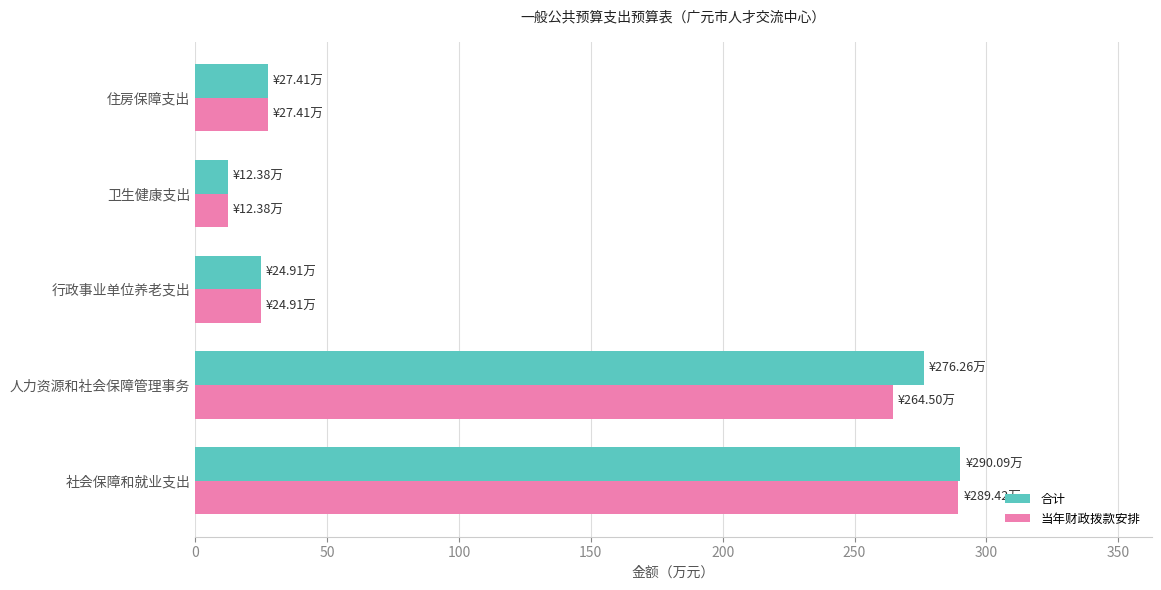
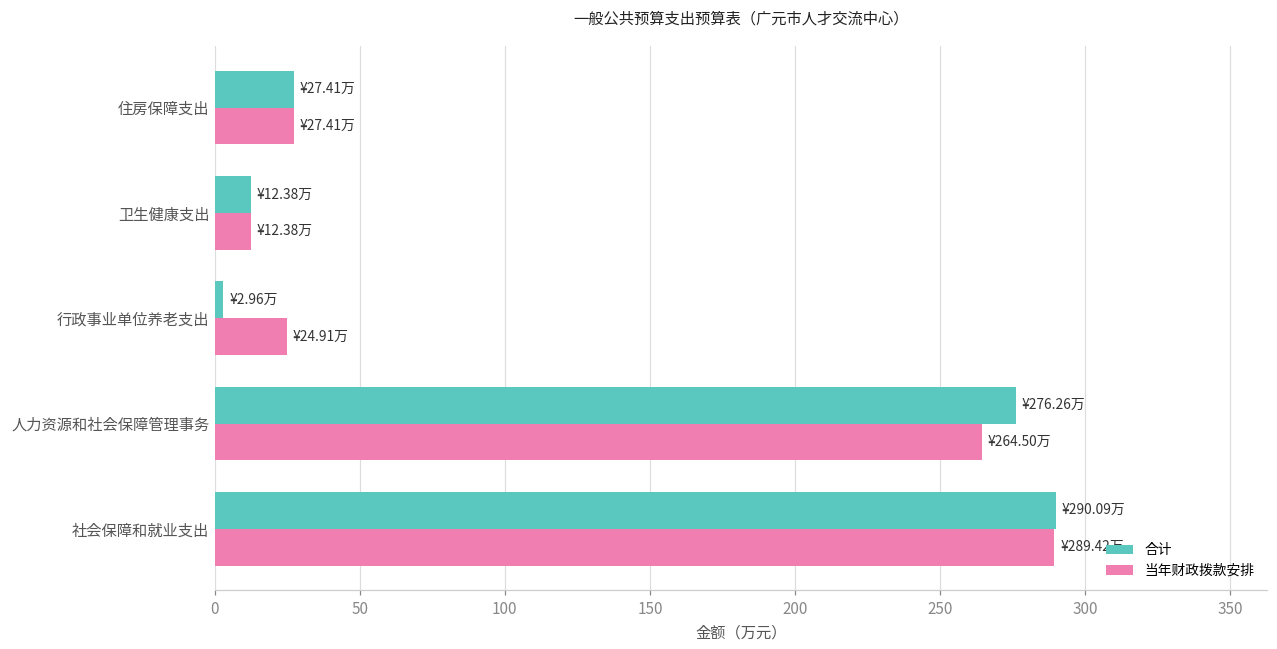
合计, 行政事业单位养老支出: ¥24.91万 -> ¥2.96万
